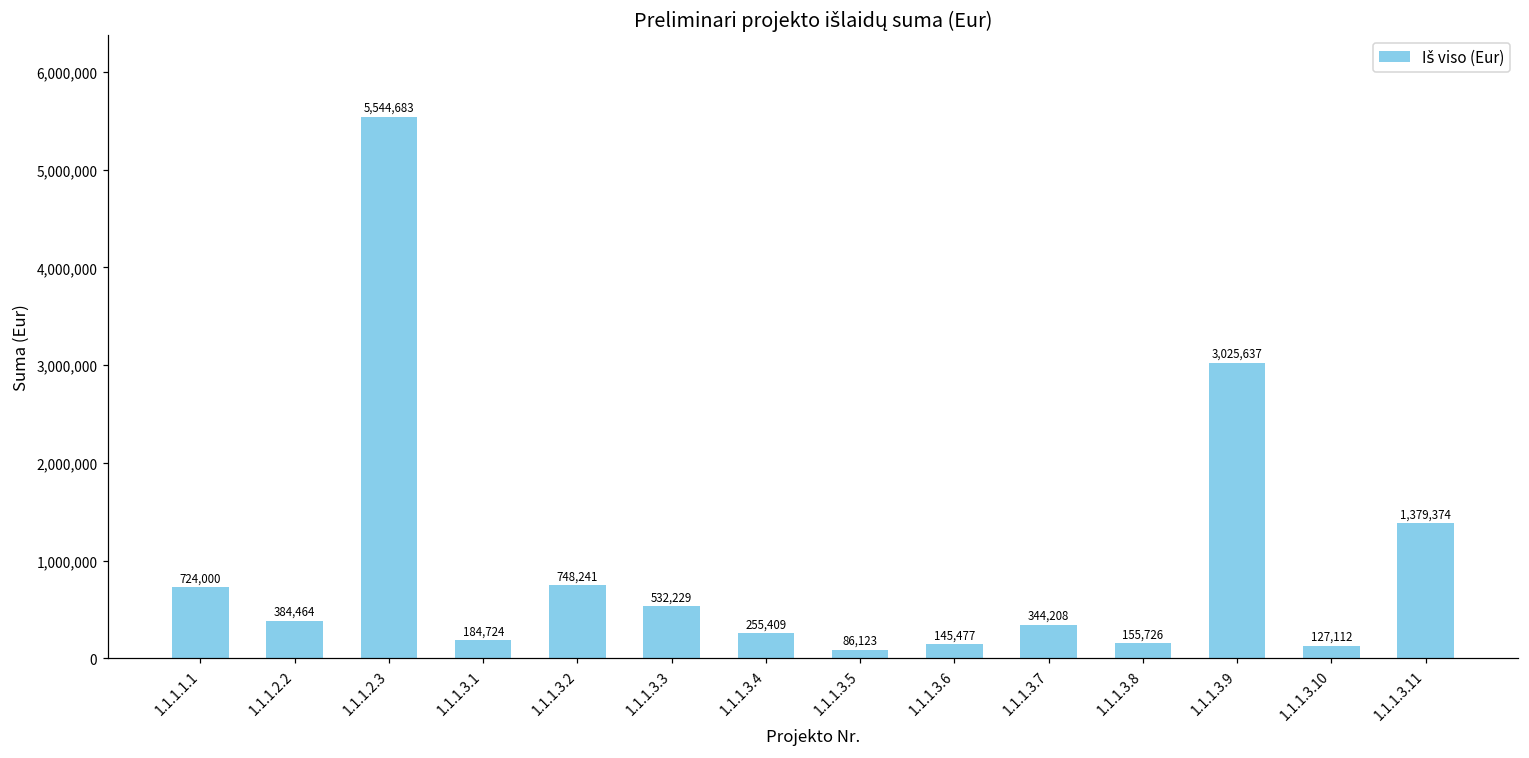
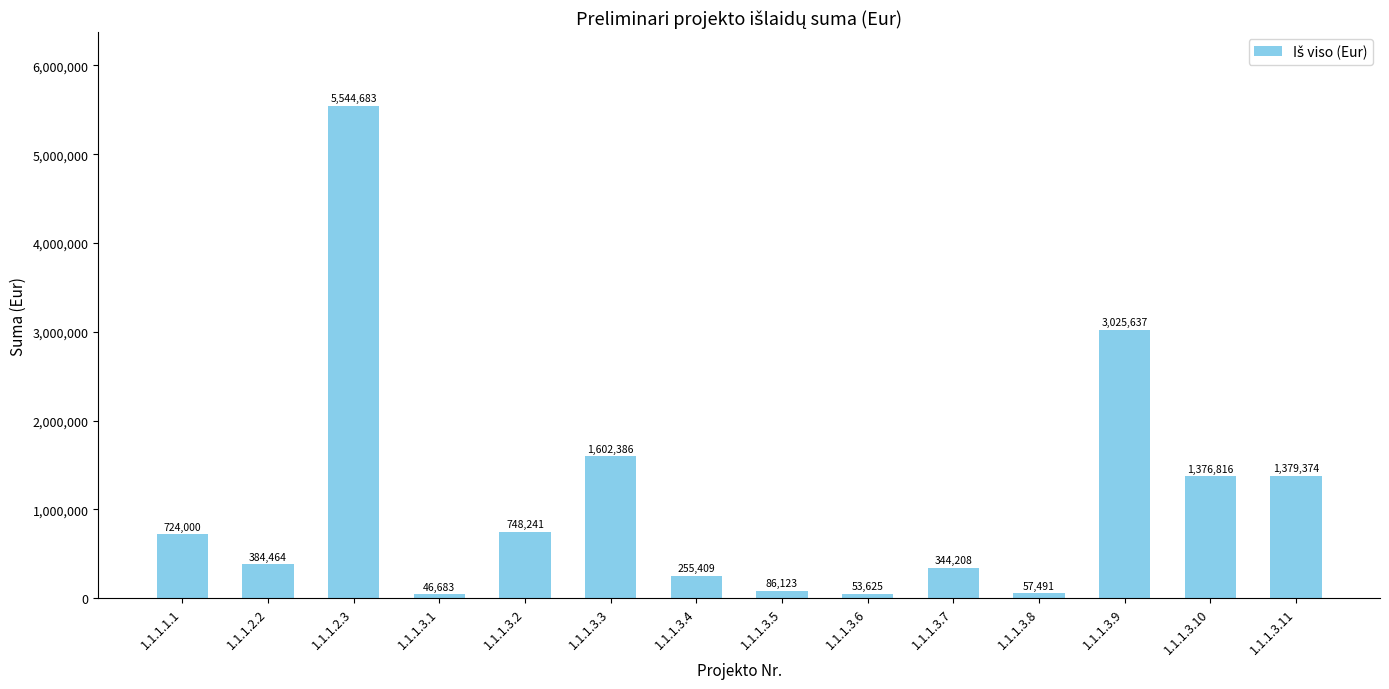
1.1.1.3.1: 184,724 -> 46,683
1.1.1.3.3: 532,229 -> 1,602,386
1.1.1.3.6: 145,477 -> 53,625
1.1.1.3.8: 155,726 -> 57,491
1.1.1.3.10: 127,112 -> 1,376,816
